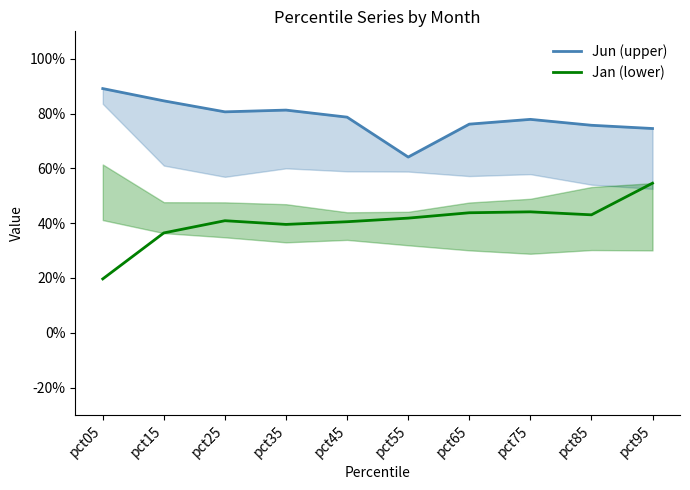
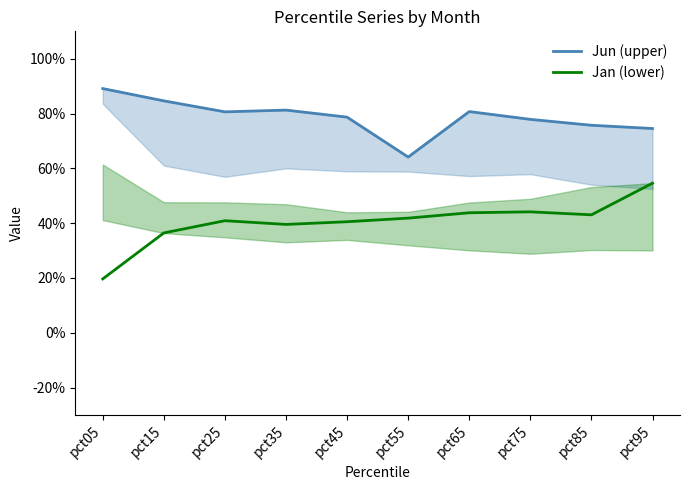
Jun (upper), pct65: 76% -> 81%
